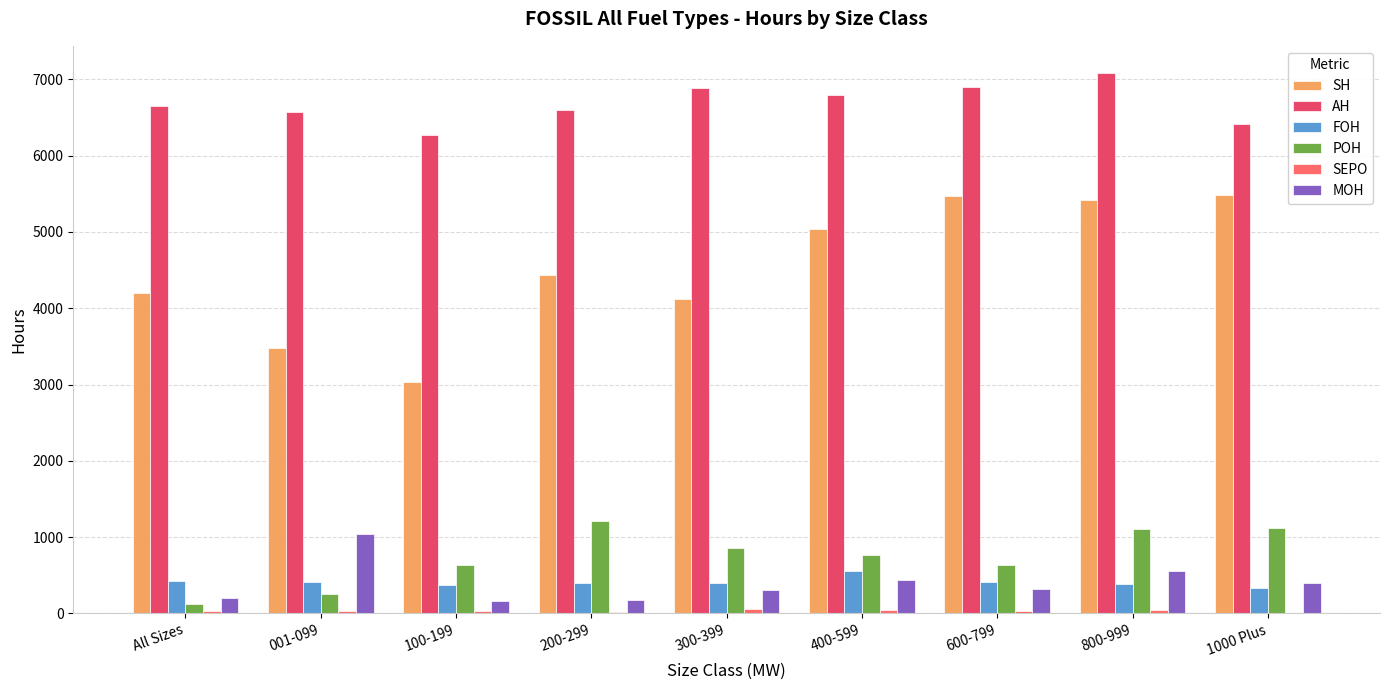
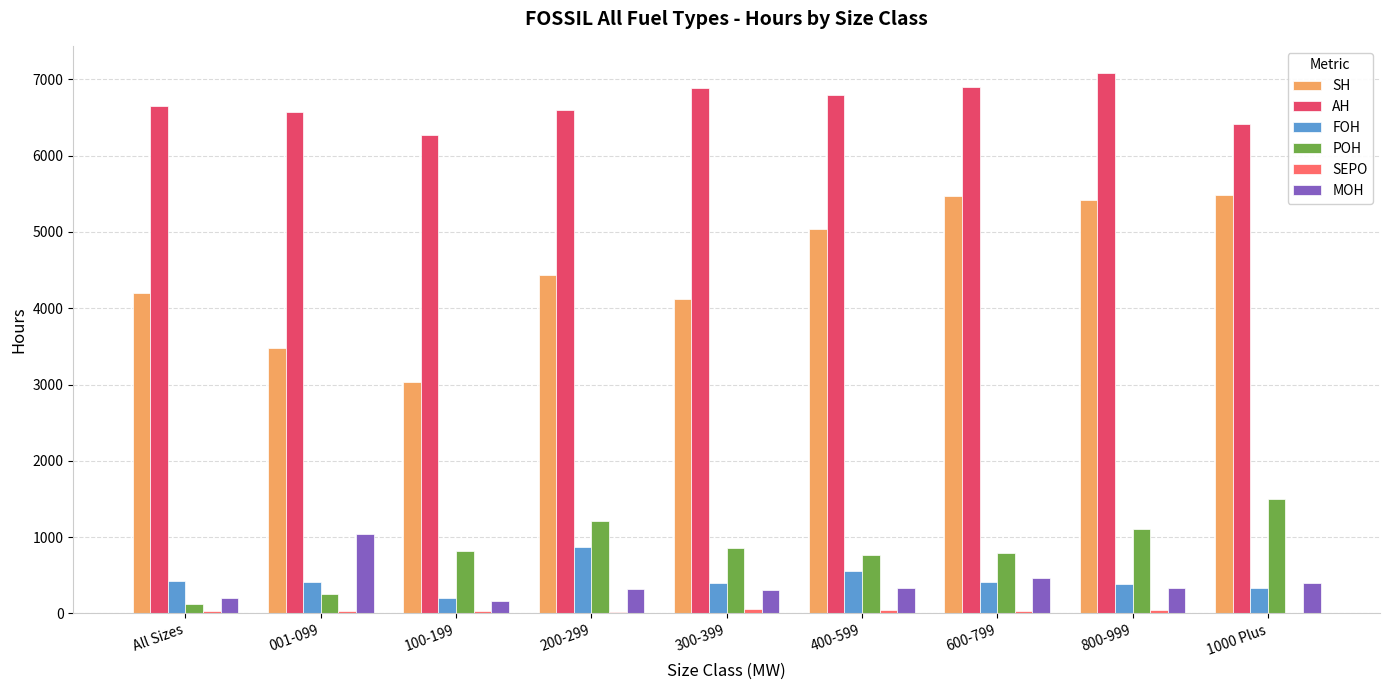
FOH, 100-199: 400 -> 200
POH, 100-199: 600 -> 800
FOH, 200-299: 400 -> 900
MOH, 200-299: 200 -> 300
MOH, 400-599: 400 -> 300
POH, 600-799: 600 -> 800
MOH, 600-799: 300 -> 500
MOH, 800-999: 600 -> 300
POH, 1000 Plus: 1100 -> 1500
